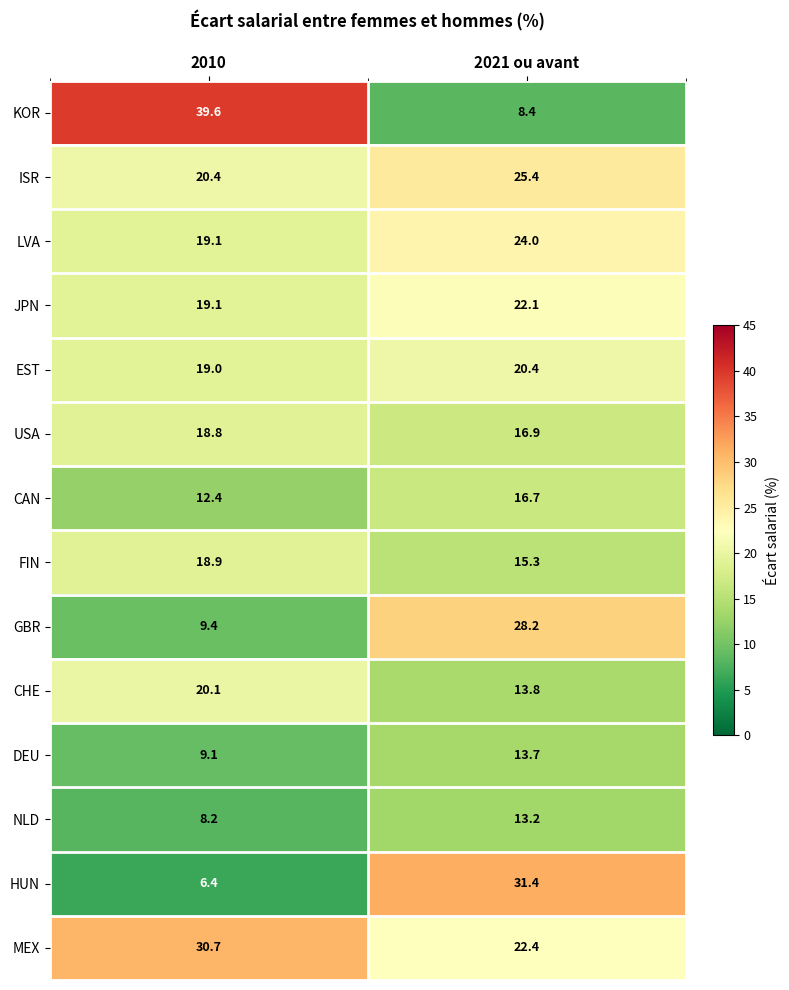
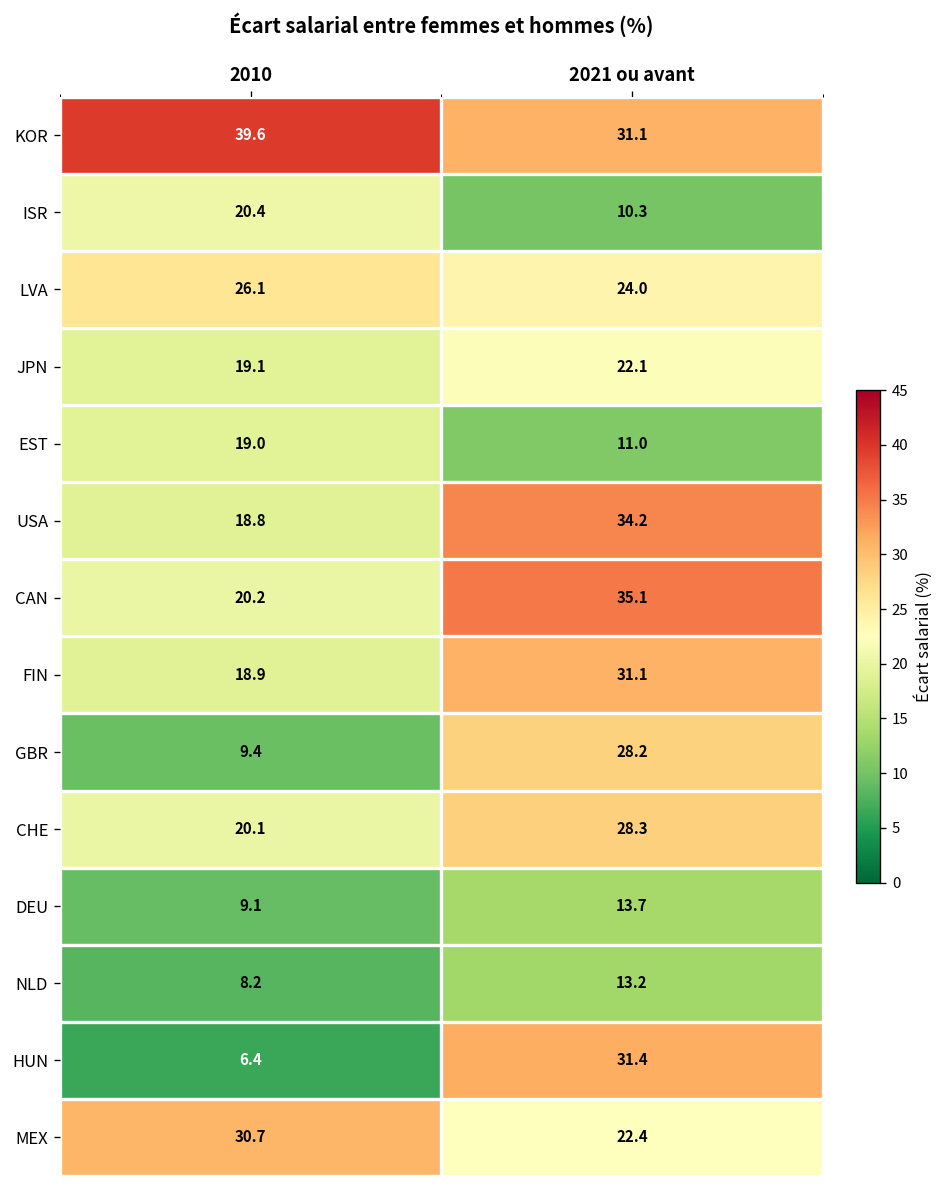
KOR, 2021 ou avant: 8.4 -> 31.1
ISR, 2021 ou avant: 25.4 -> 10.3
LVA, 2010: 19.1 -> 26.1
EST, 2021 ou avant: 20.4 -> 11.0
USA, 2021 ou avant: 16.9 -> 34.2
CAN, 2010: 12.4 -> 20.2
CAN, 2021 ou avant: 16.7 -> 35.1
FIN, 2021 ou avant: 15.3 -> 31.1
CHE, 2021 ou avant: 13.8 -> 28.3
